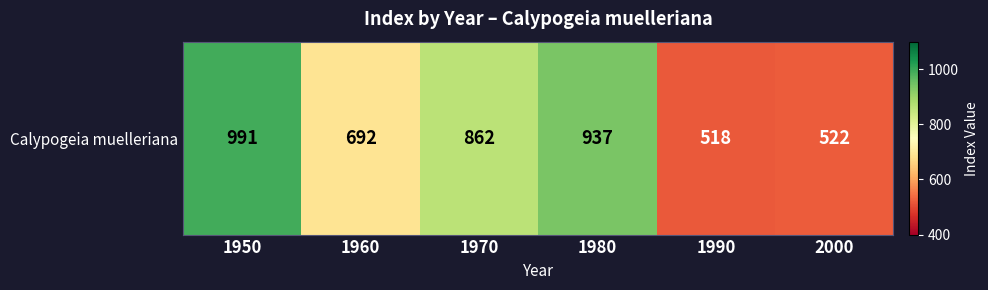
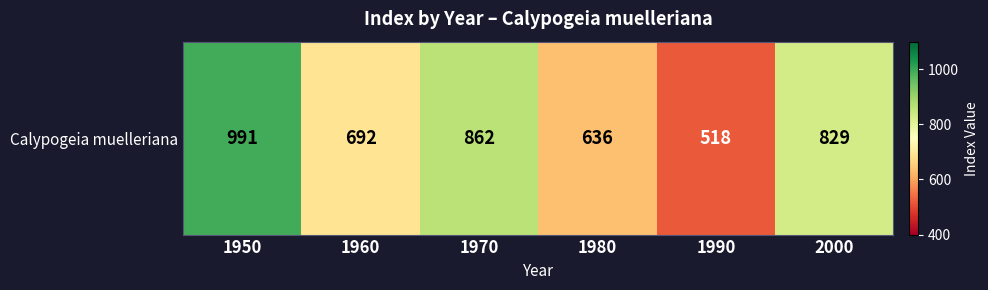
Calypogeia muelleriana, 1980: 937 -> 636
Calypogeia muelleriana, 2000: 522 -> 829
